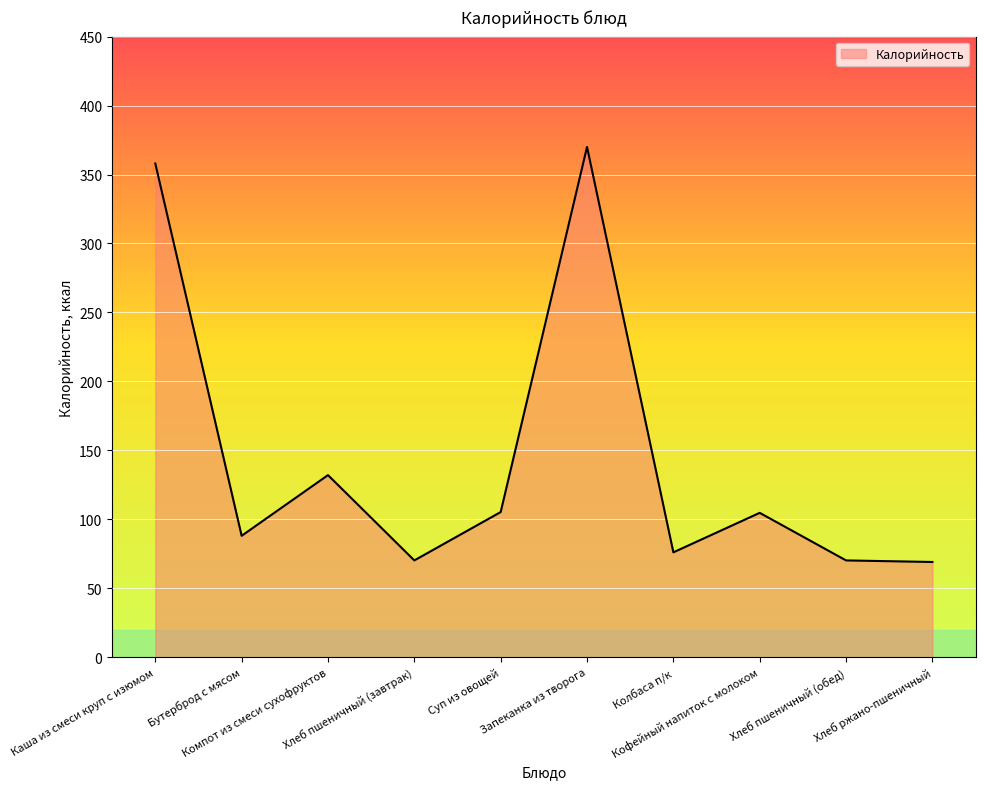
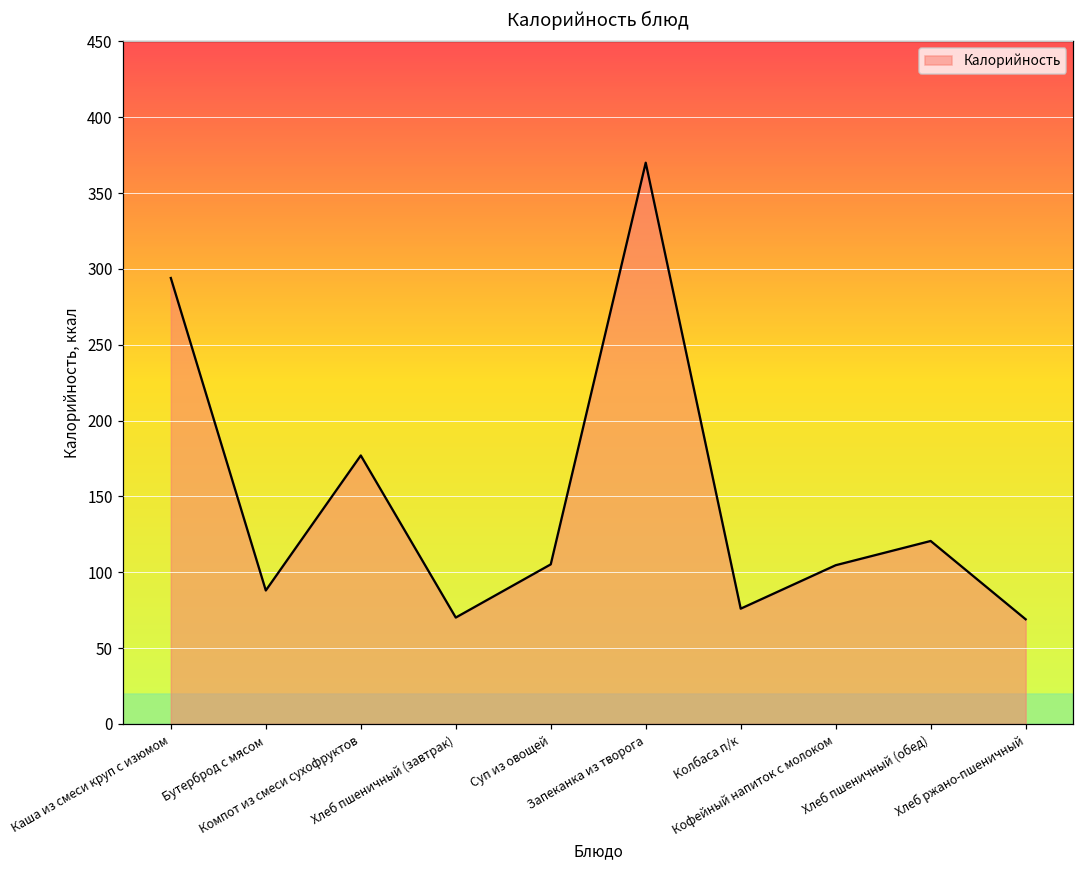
Каша из смеси круп с изюмом: 358 -> 294
Компот из смеси сухофруктов: 132 -> 177
Хлеб пшеничный (обед): 70 -> 121
